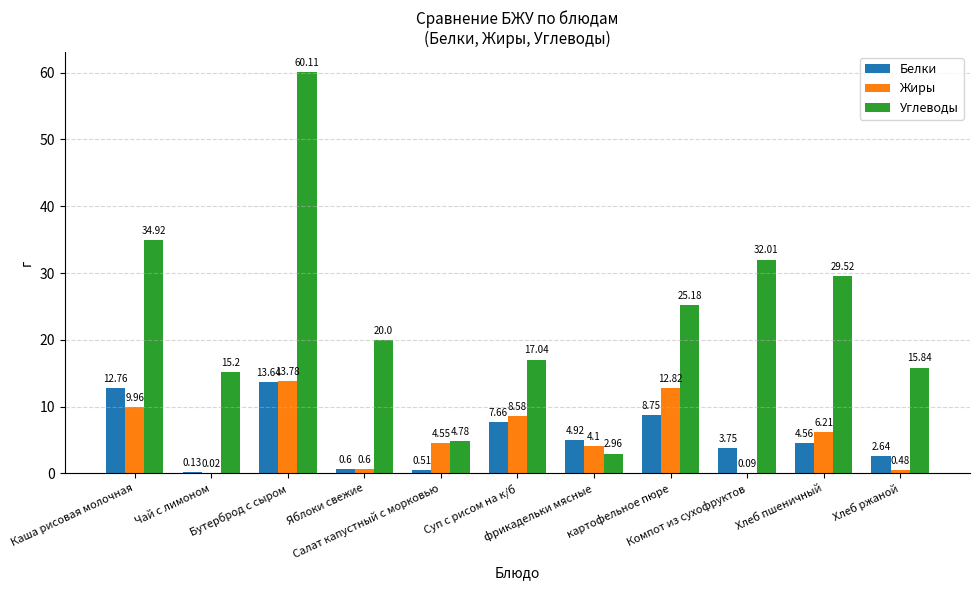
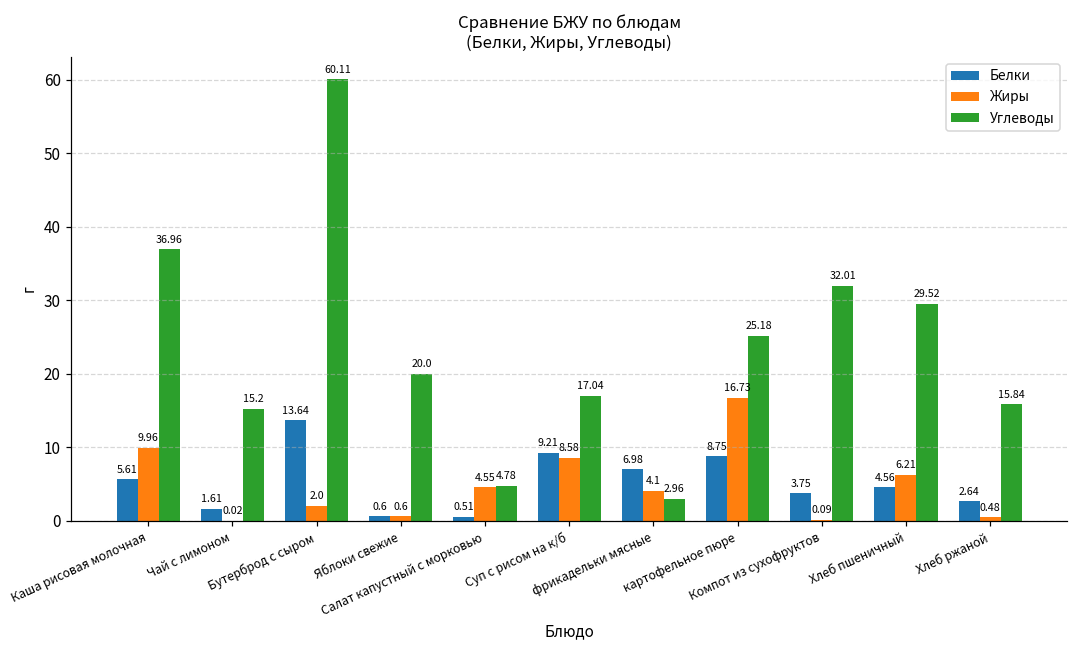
Белки, Каша рисовая молочная: 12.76 -> 5.61
Углеводы, Каша рисовая молочная: 34.92 -> 36.96
Белки, Чай с лимоном: 0.13 -> 1.61
Жиры, Бутерброд с сыром: 13.78 -> 2.0
Белки, Суп с рисом на к/б: 7.66 -> 9.21
Белки, фрикадельки мясные: 4.92 -> 6.98
Жиры, картофельное пюре: 12.82 -> 16.73
